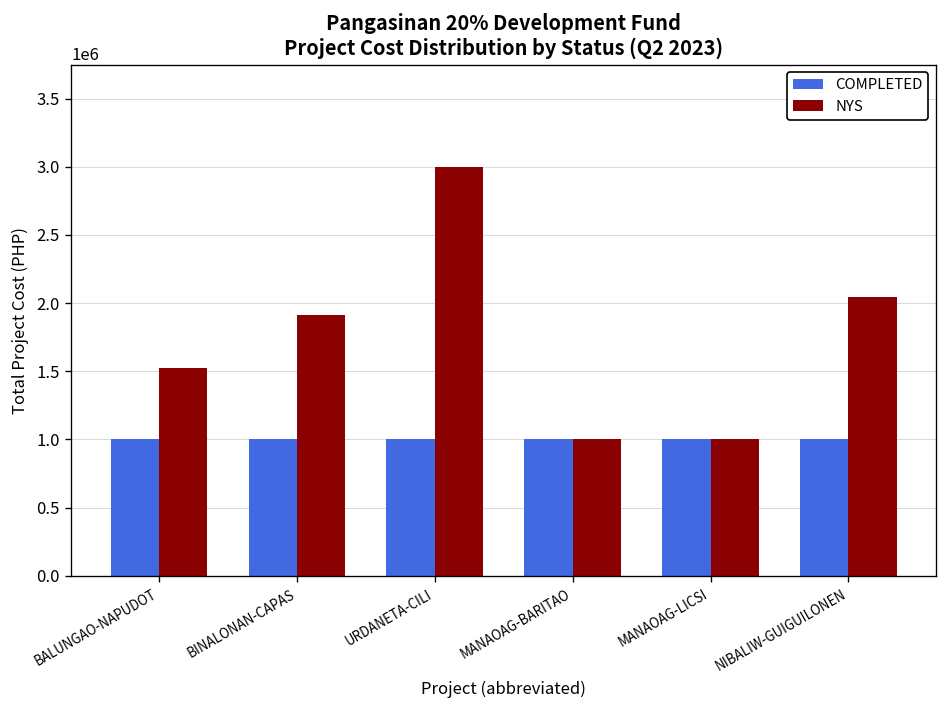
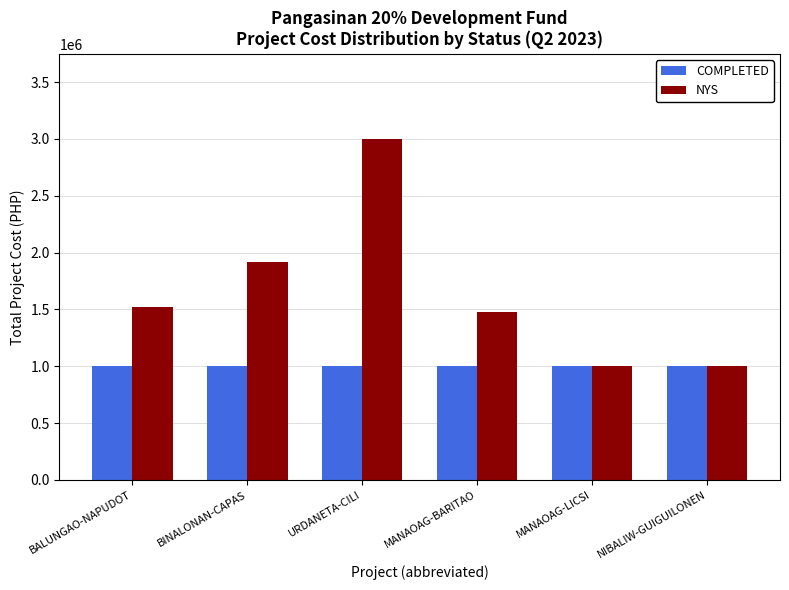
NYS, MANAOAG-BARITAO: 1000000 -> 1480000
NYS, NIBALIW-GUIGUILONEN: 2050000 -> 1000000
